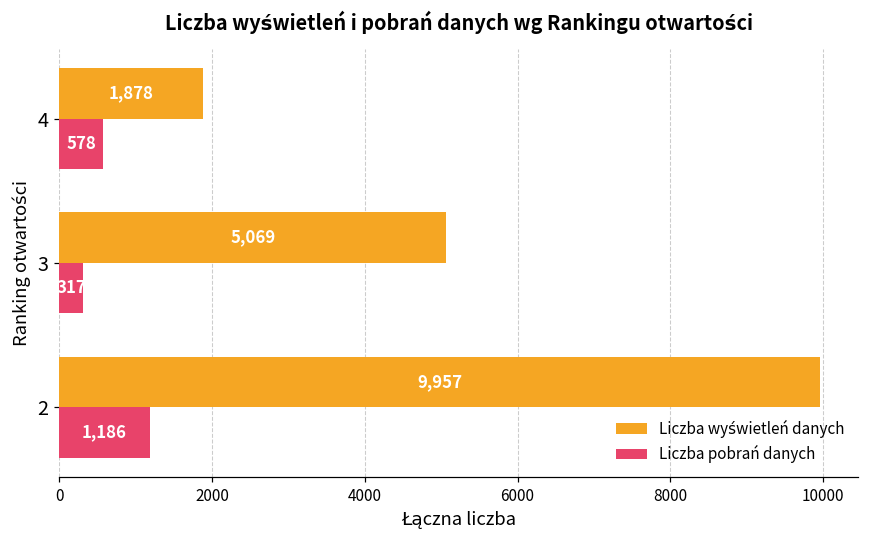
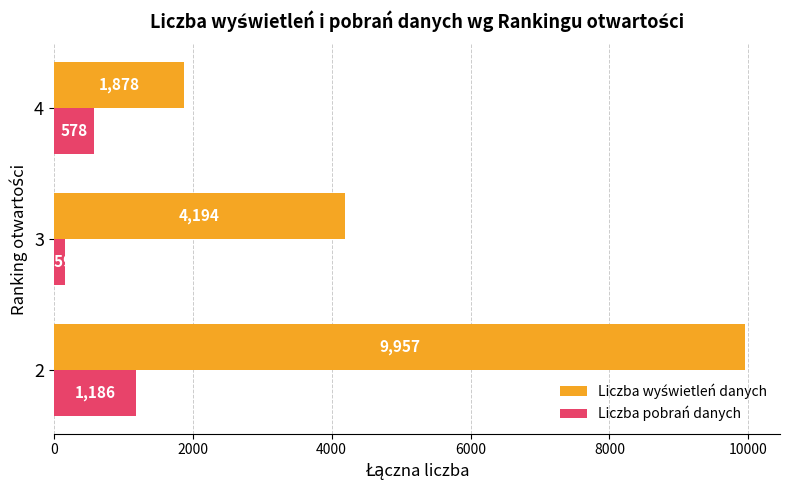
Liczba wyświetleń danych, 3: 5,069 -> 4,194
Liczba pobrań danych, 3: 300 -> 200
